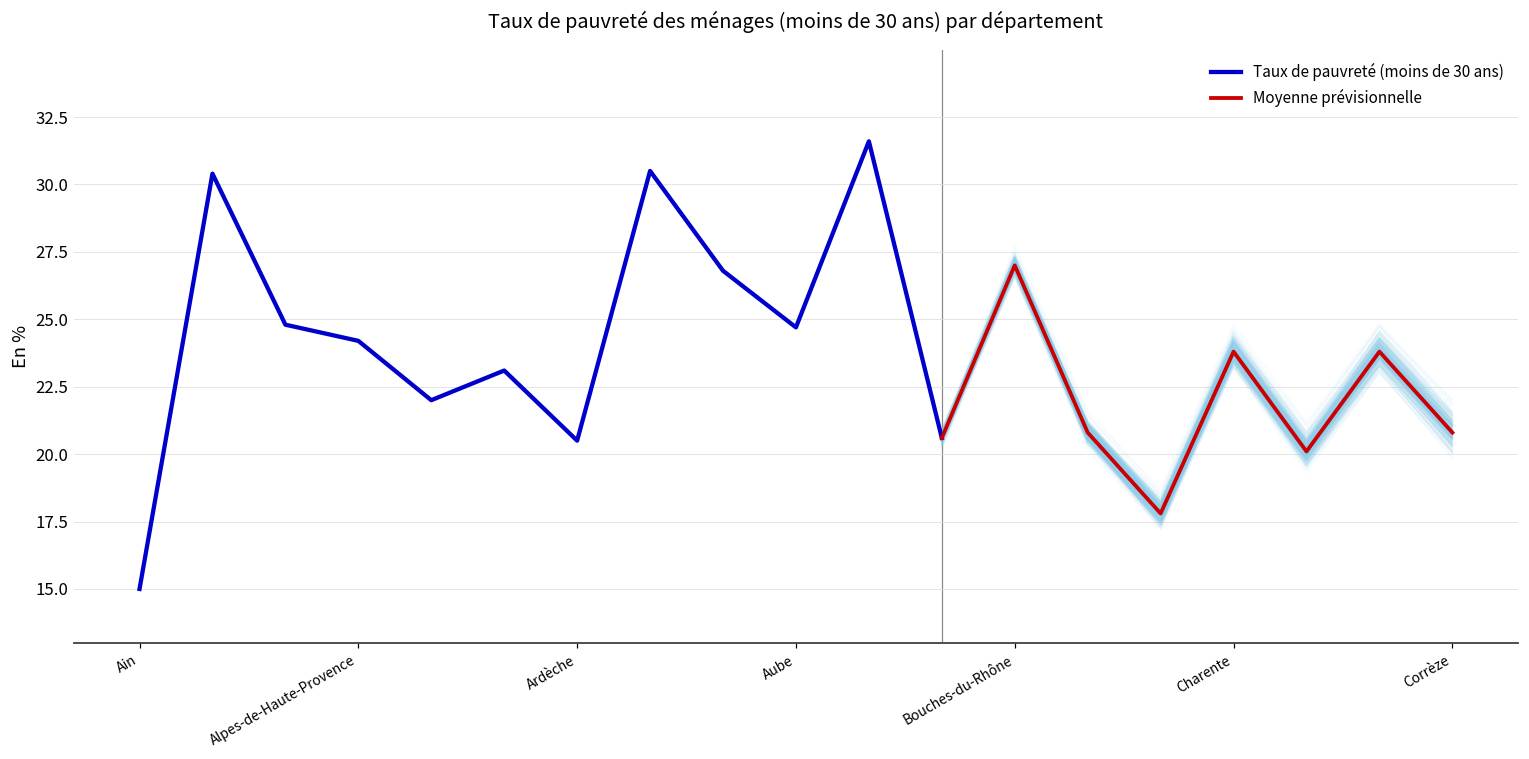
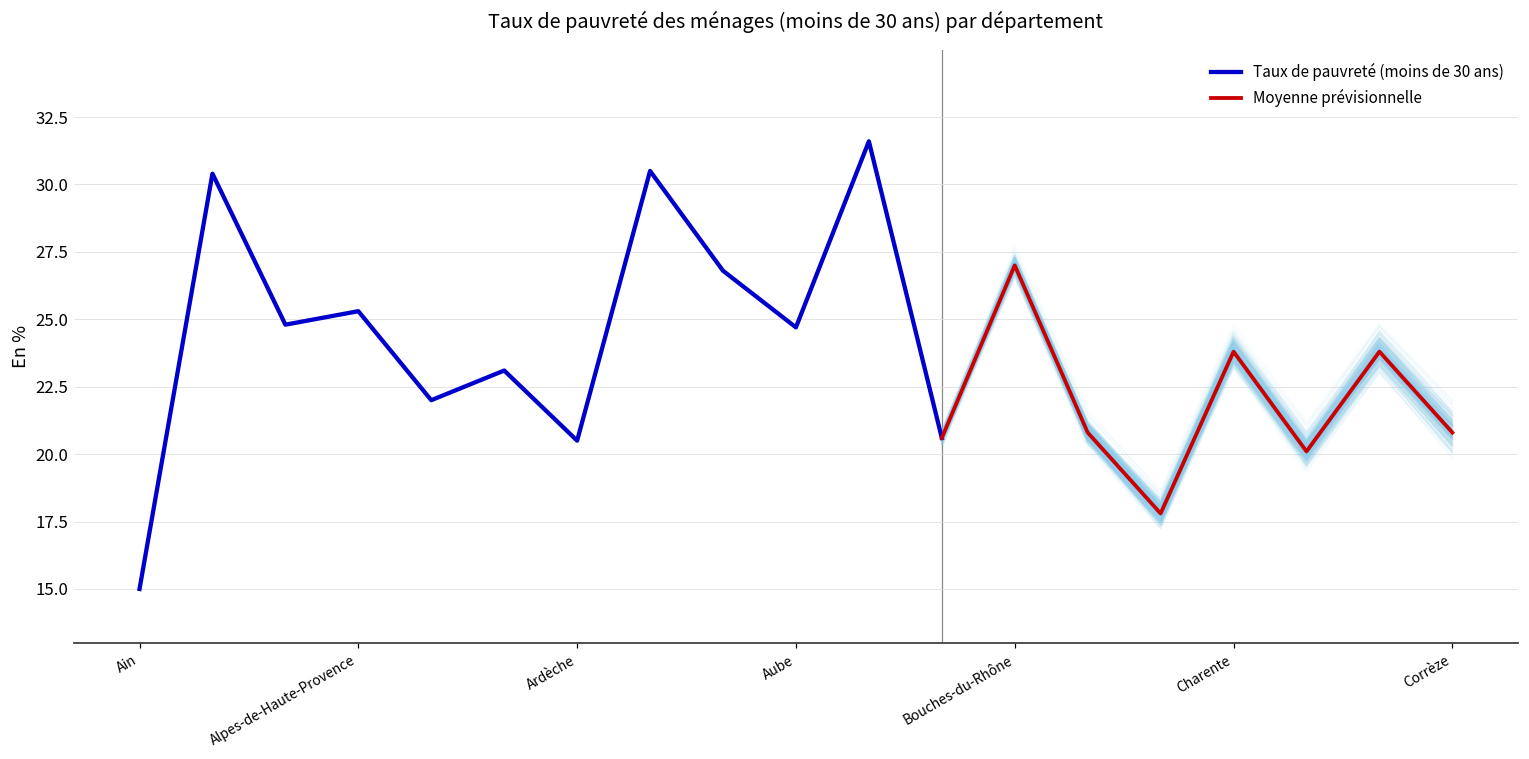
Taux de pauvreté (moins de 30 ans), Alpes-de-Haute-Provence: 24.2 -> 25.3
